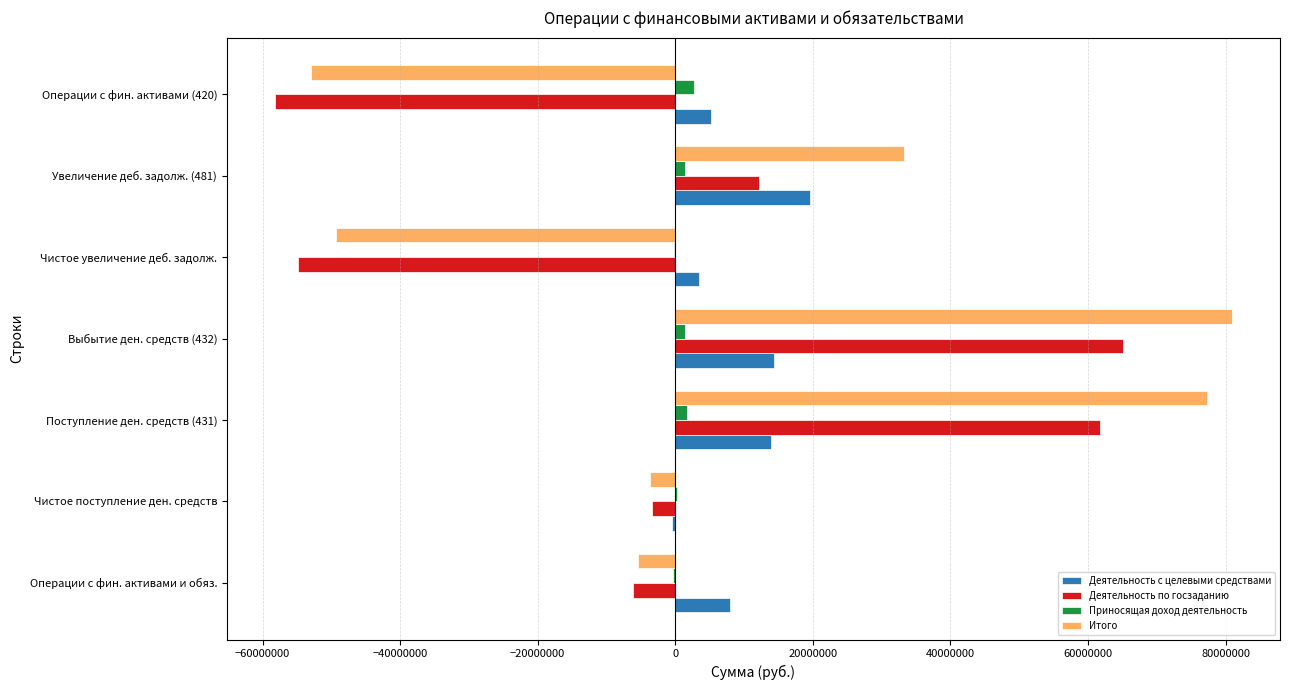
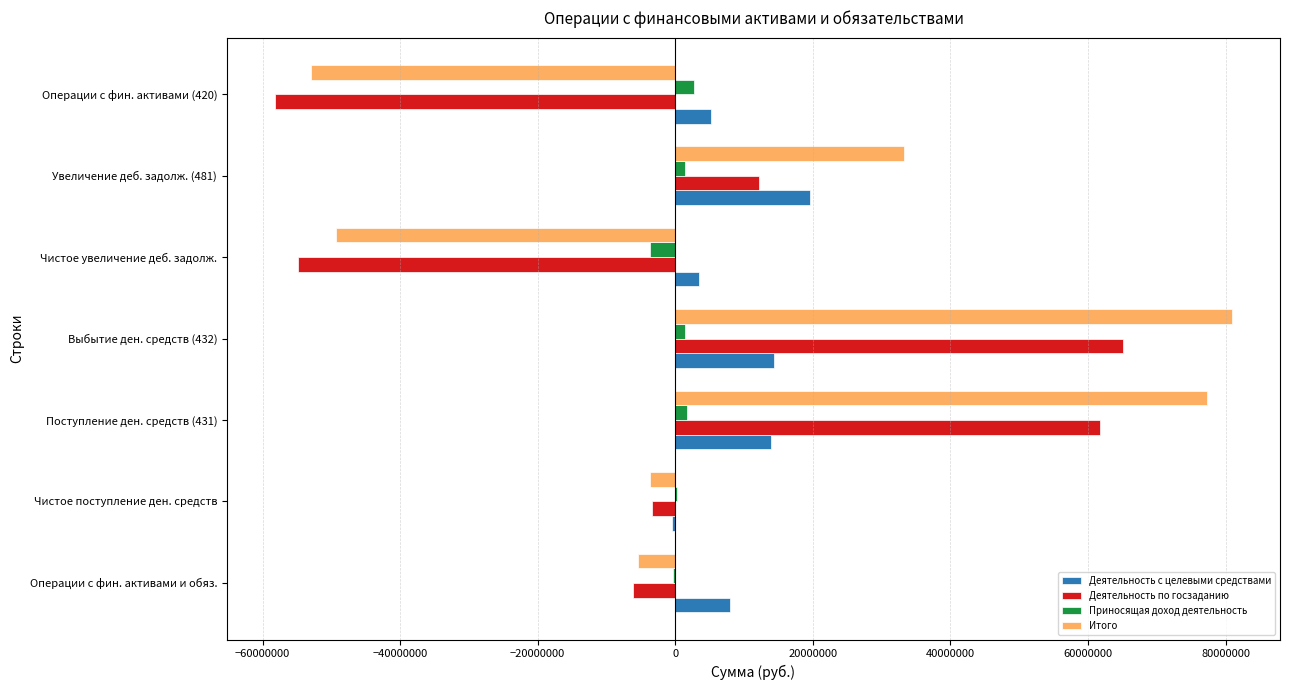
Приносящая доход деятельность, Чистое увеличение деб. задолж.: 0 -> -4000000
